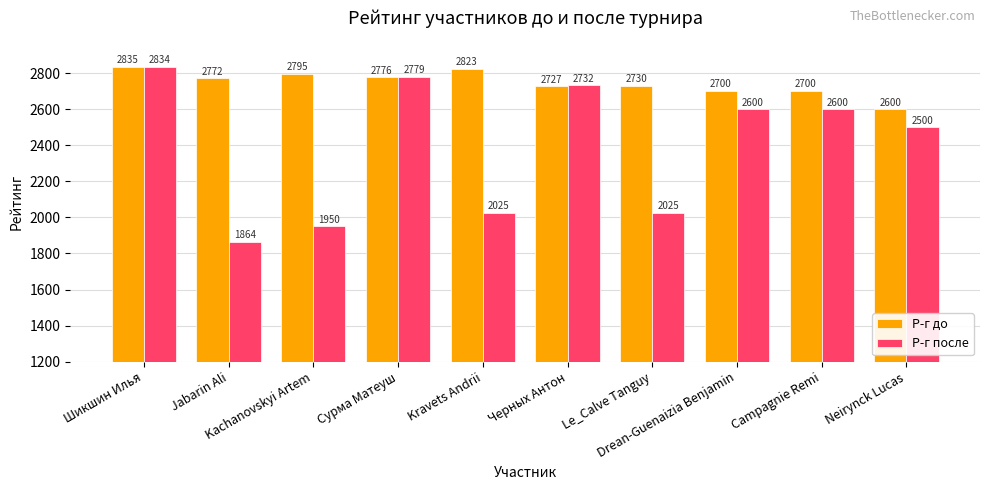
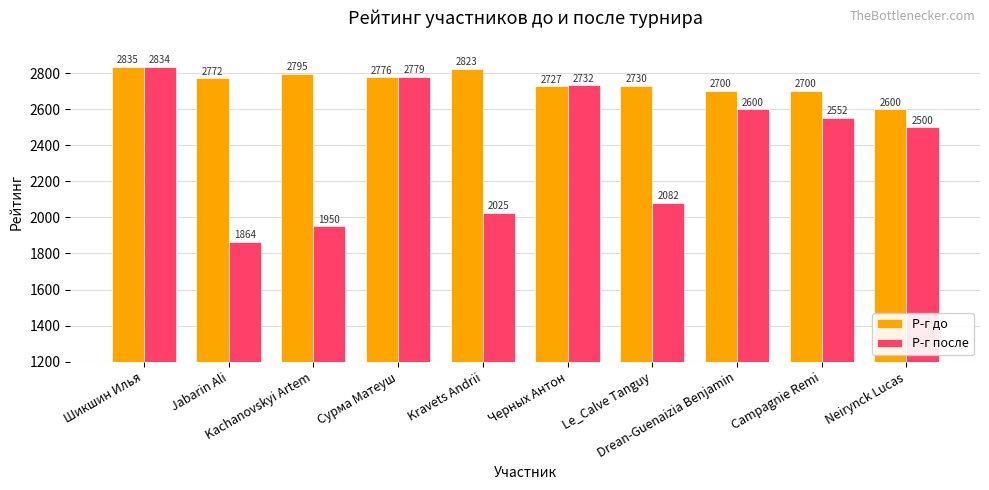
Р-г после, Le_Calve Tanguy: 2025 -> 2082
Р-г после, Campagnie Remi: 2600 -> 2552
